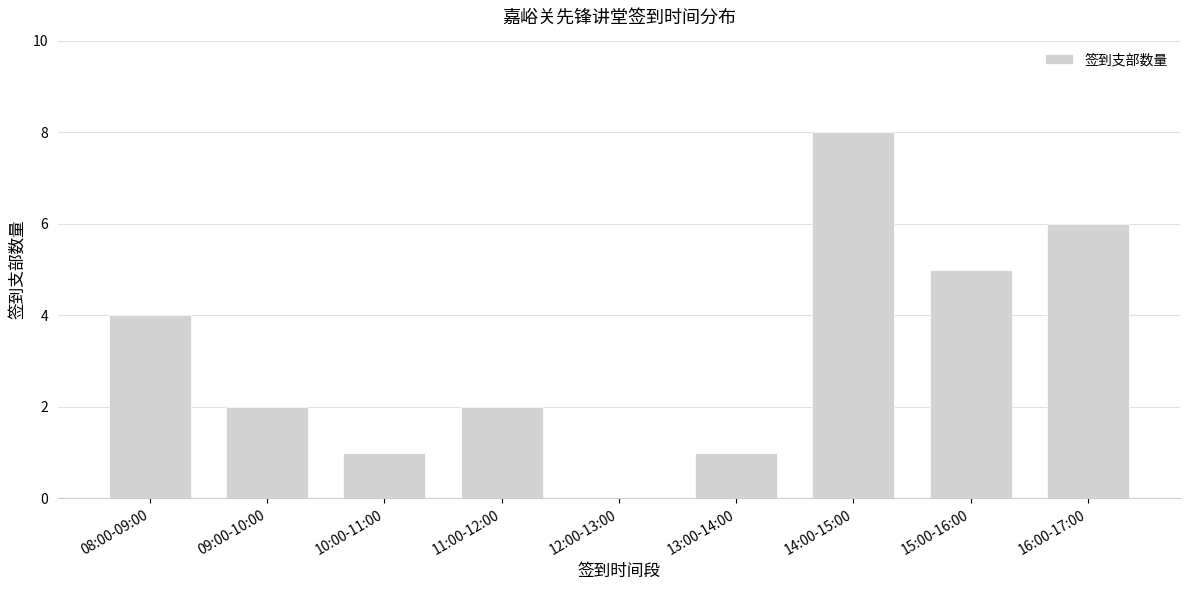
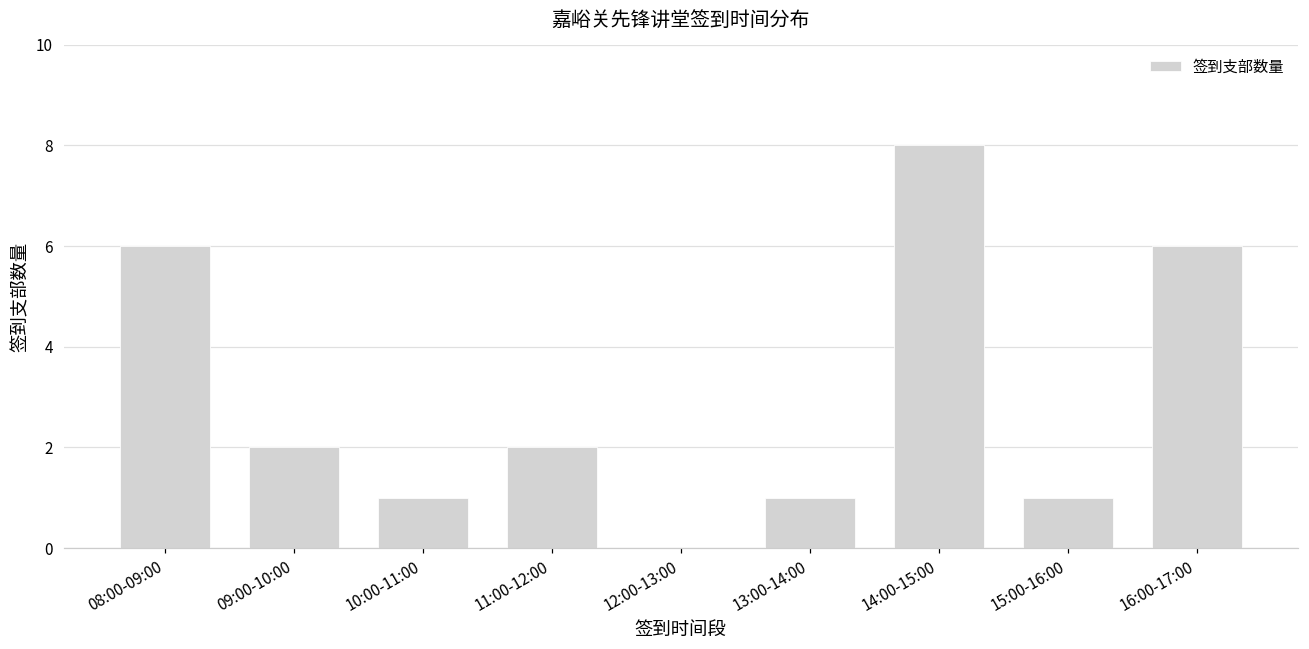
08:00-09:00: 4 -> 6
15:00-16:00: 5 -> 1
